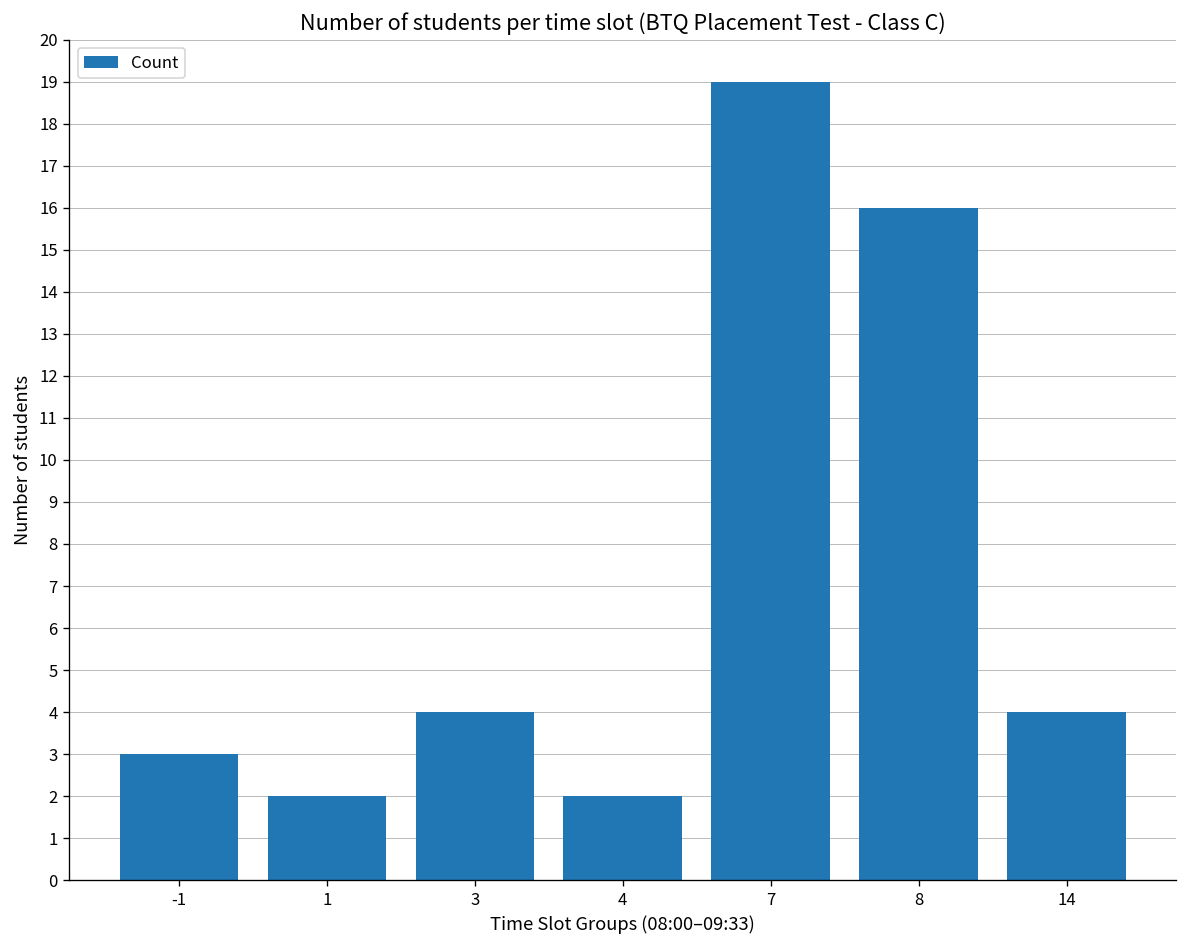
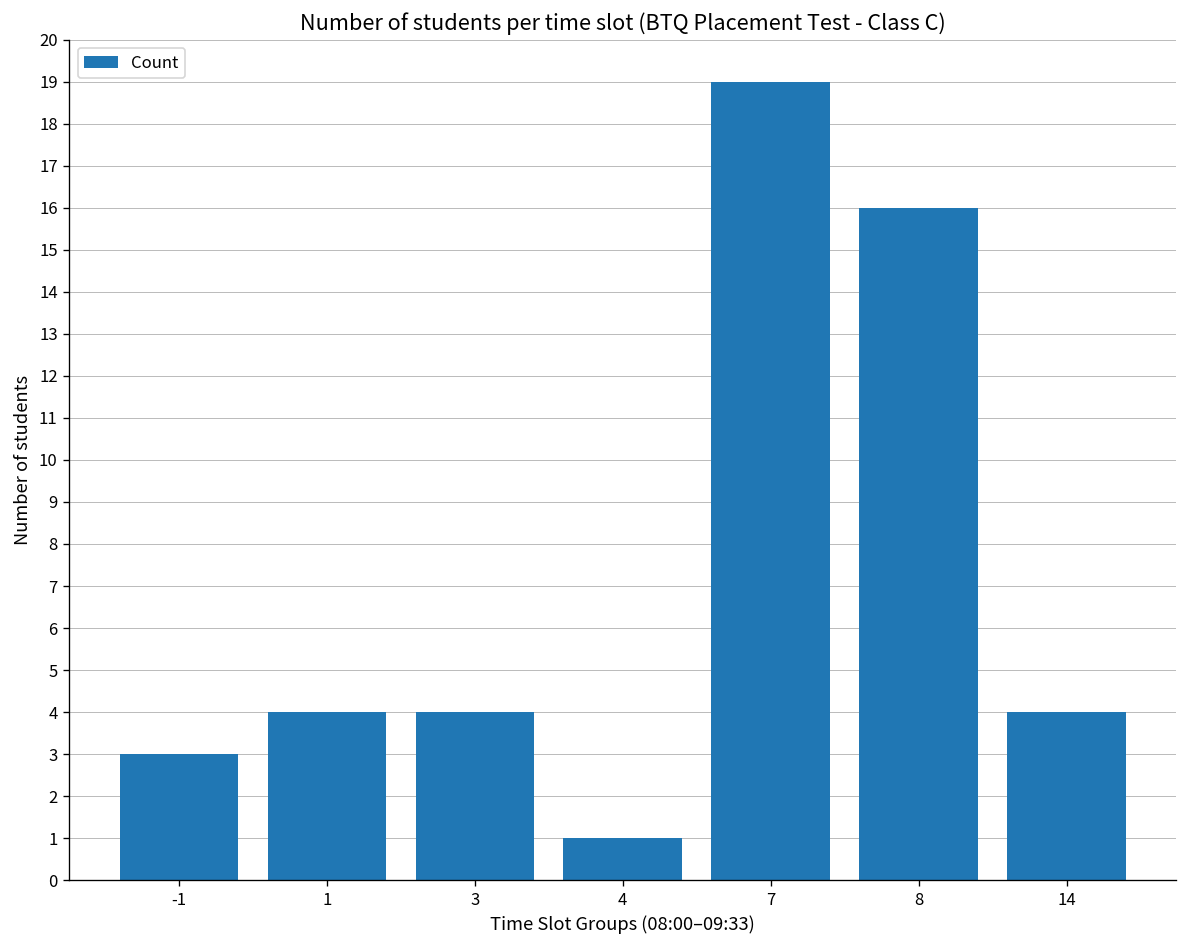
1: 2 -> 4
4: 2 -> 1
